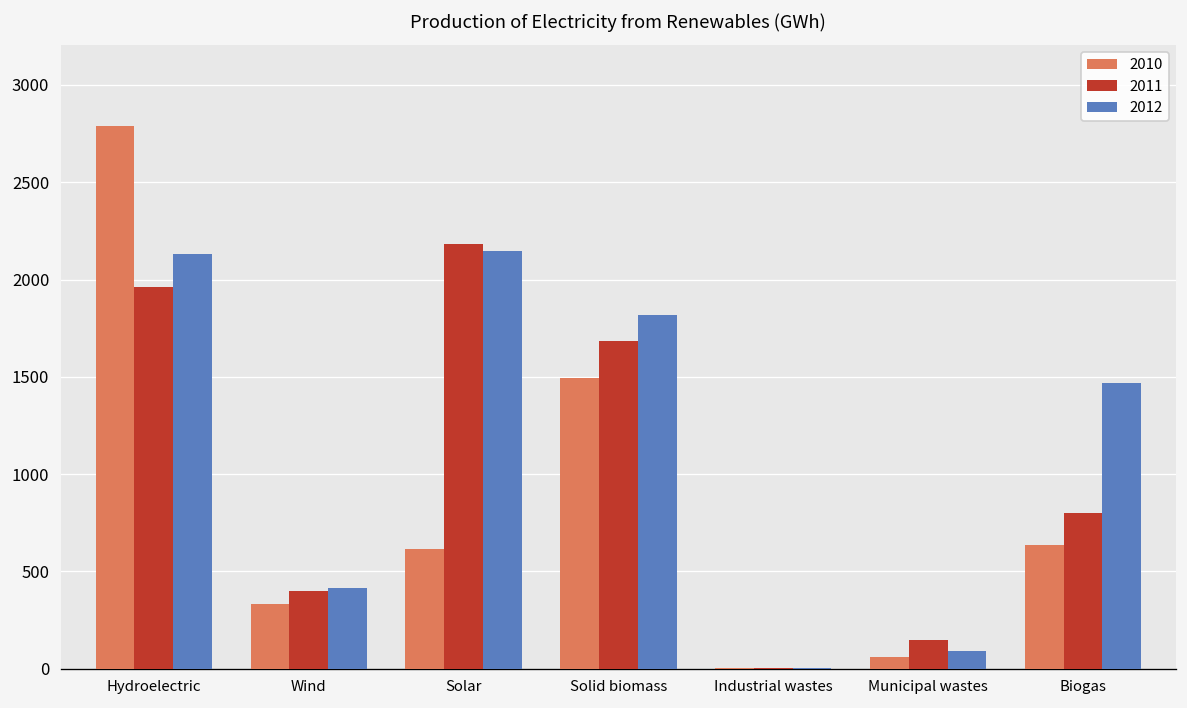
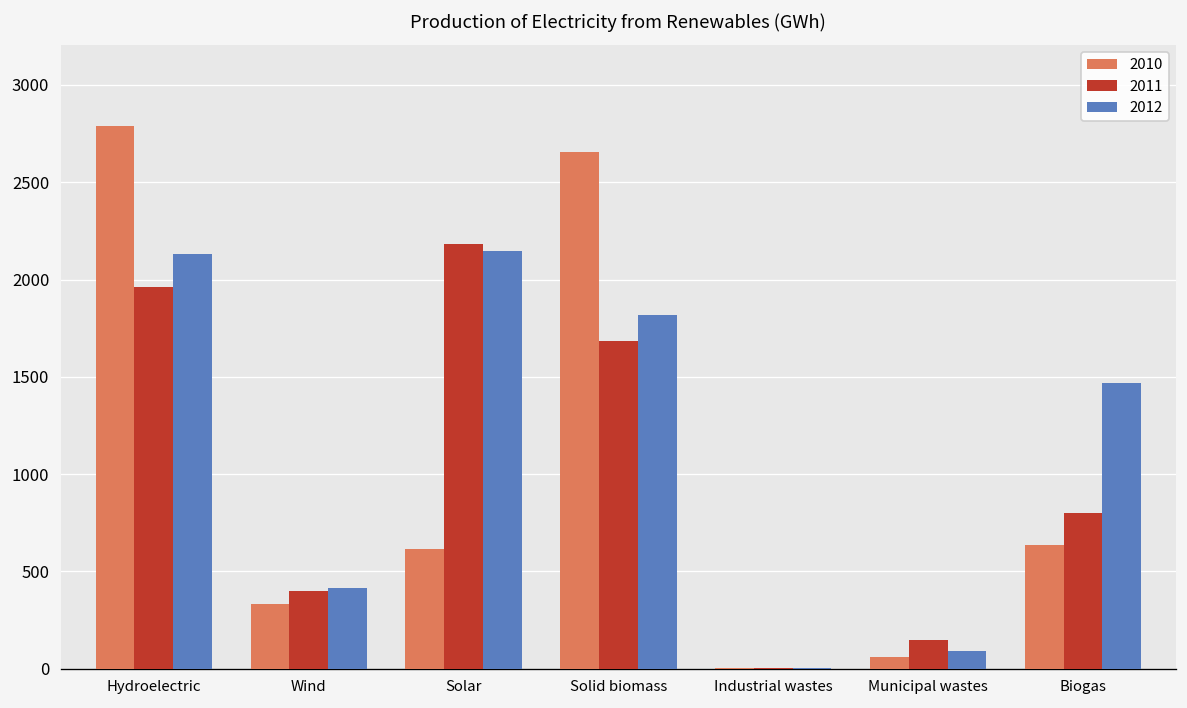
2010, Solid biomass: 1490 -> 2660
